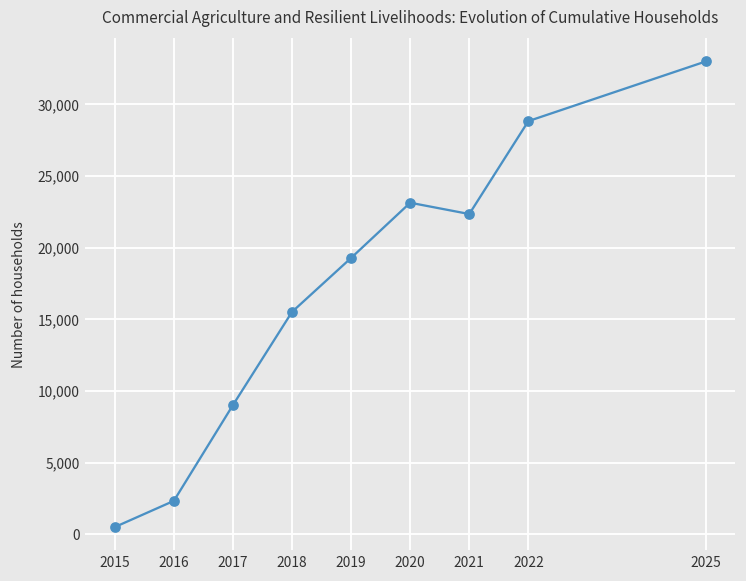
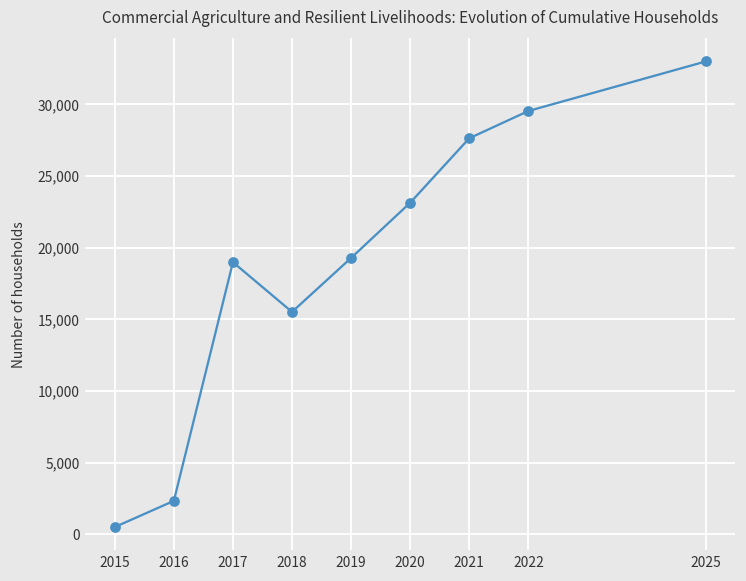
2017: 9,000 -> 19,000
2021: 22,400 -> 27,600
2022: 28,800 -> 29,500
